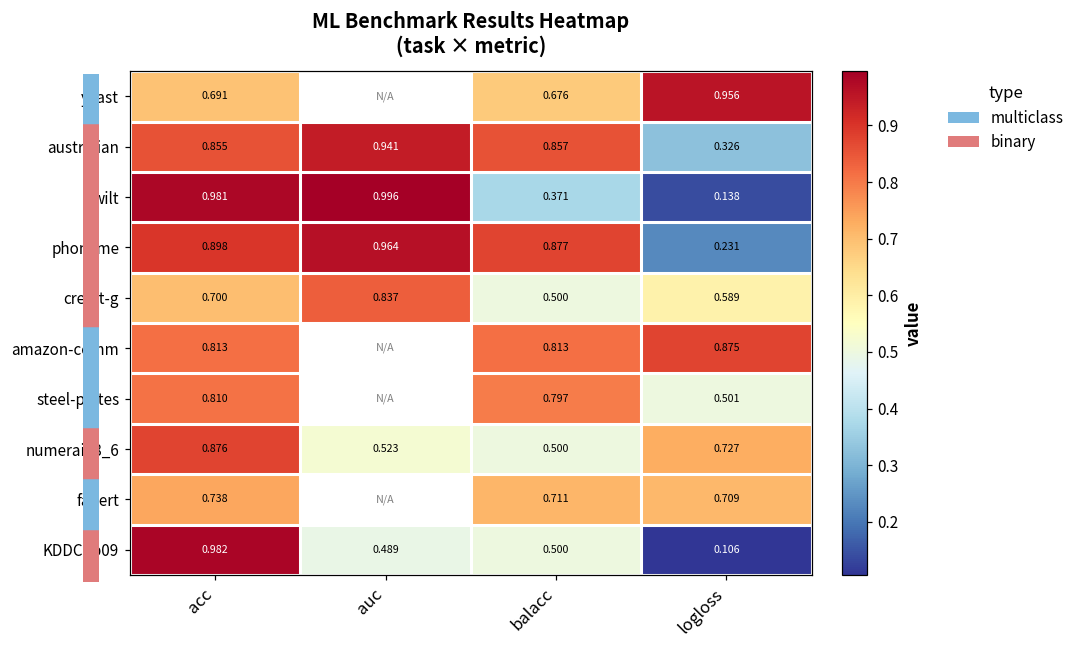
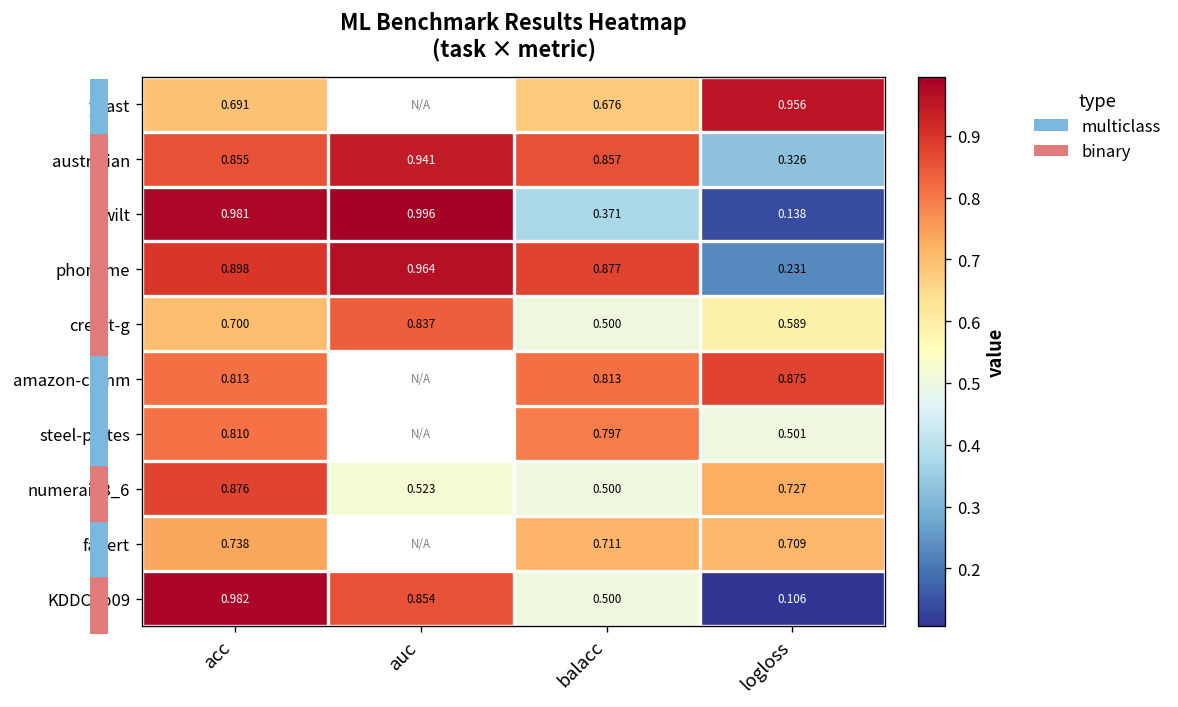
KDDCup09, auc: 0.489 -> 0.854
